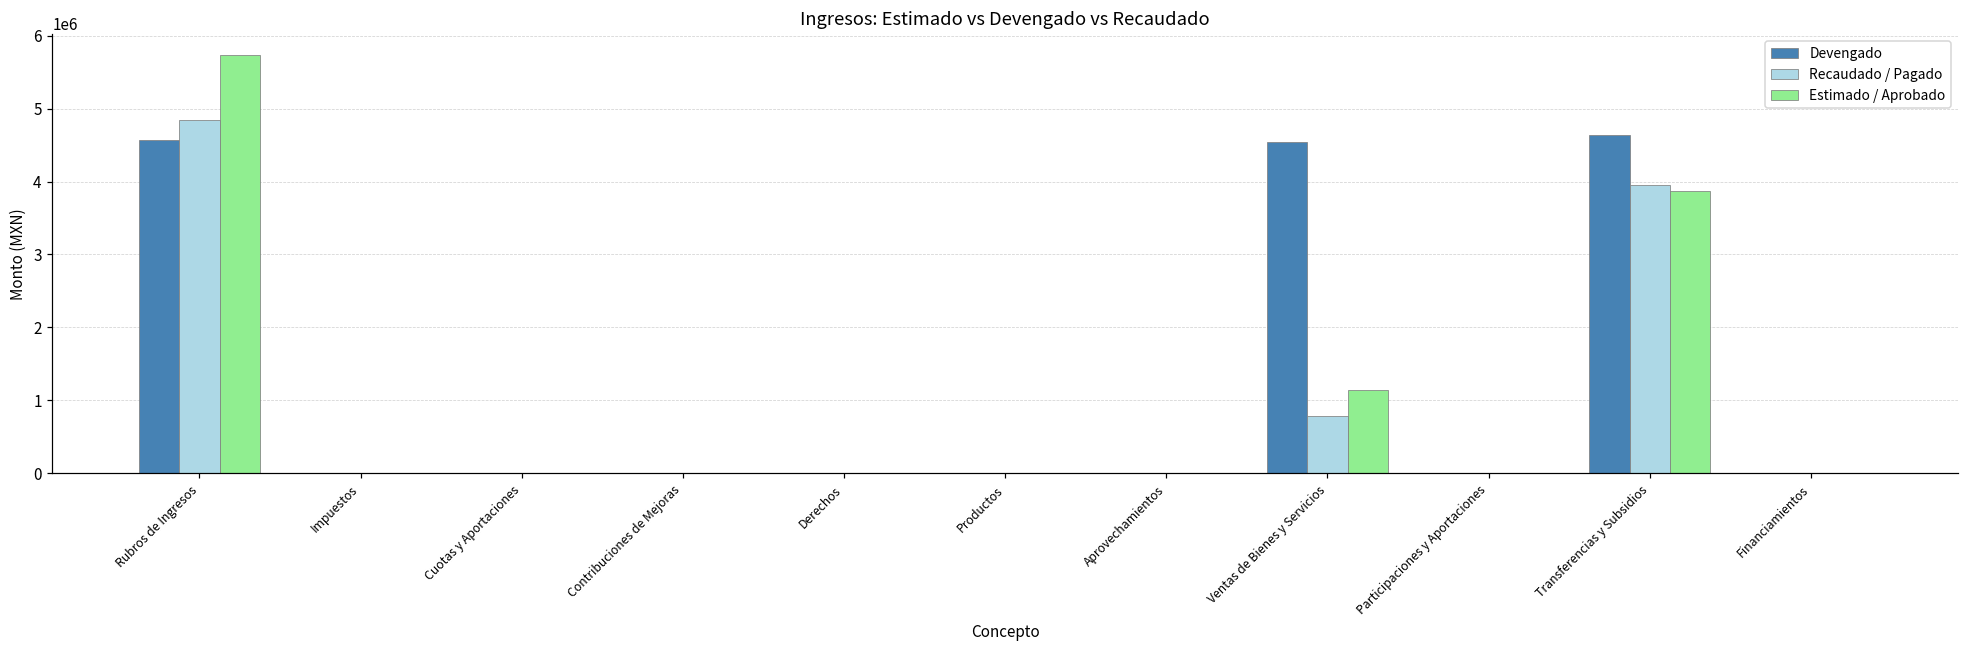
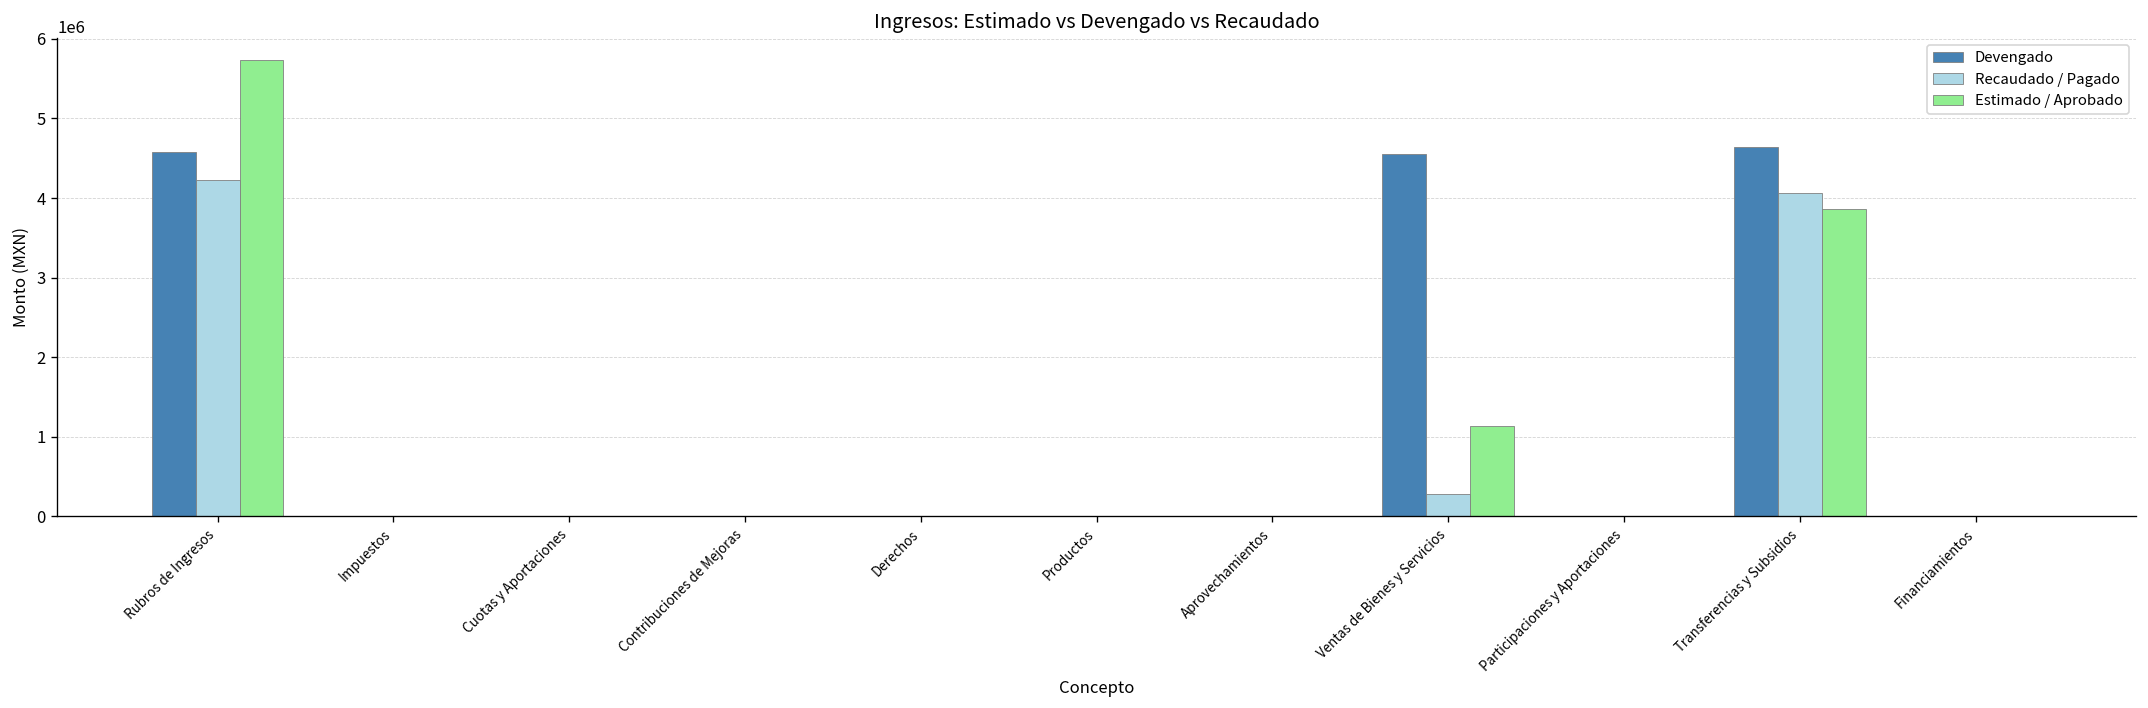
Recaudado / Pagado, Rubros de Ingresos: 4800000 -> 4200000
Recaudado / Pagado, Ventas de Bienes y Servicios: 800000 -> 300000
Recaudado / Pagado, Transferencias y Subsidios: 3900000 -> 4100000
